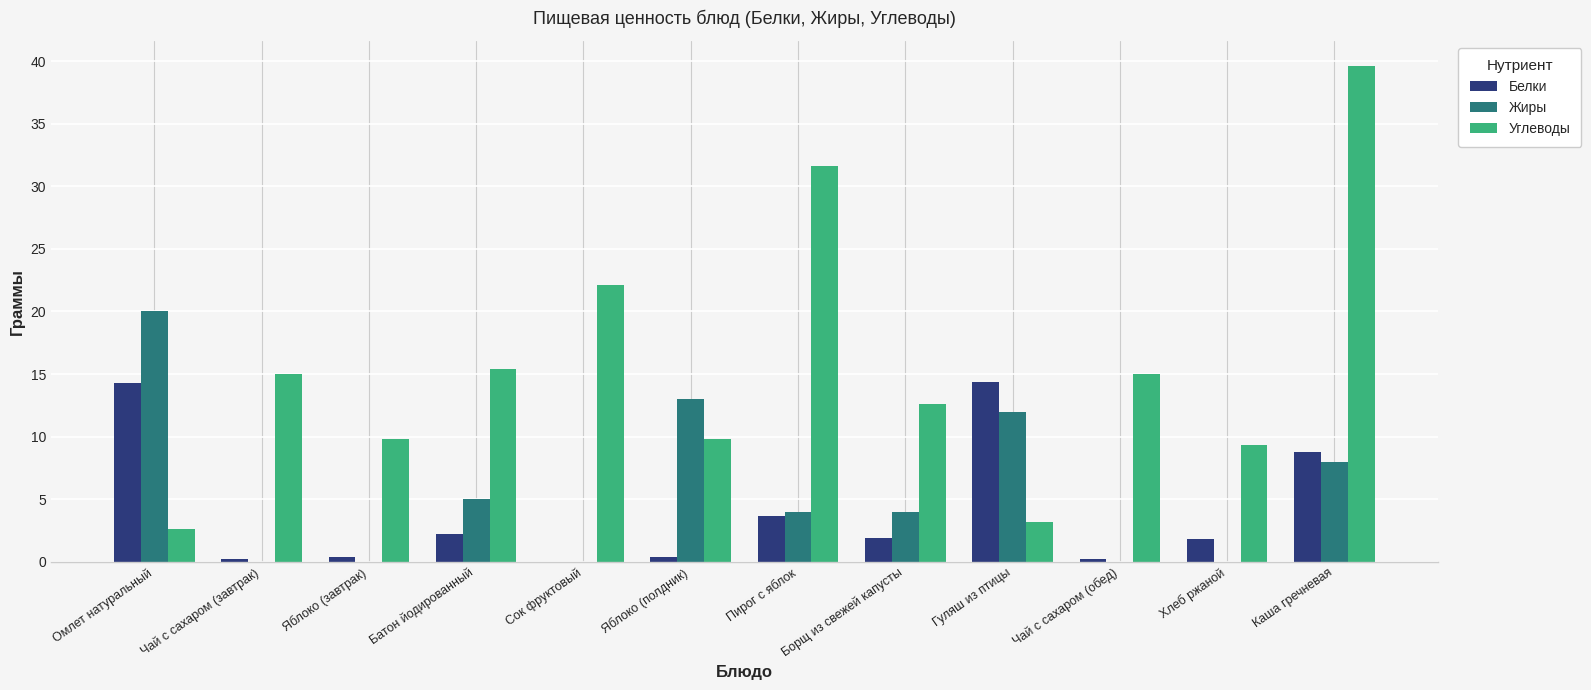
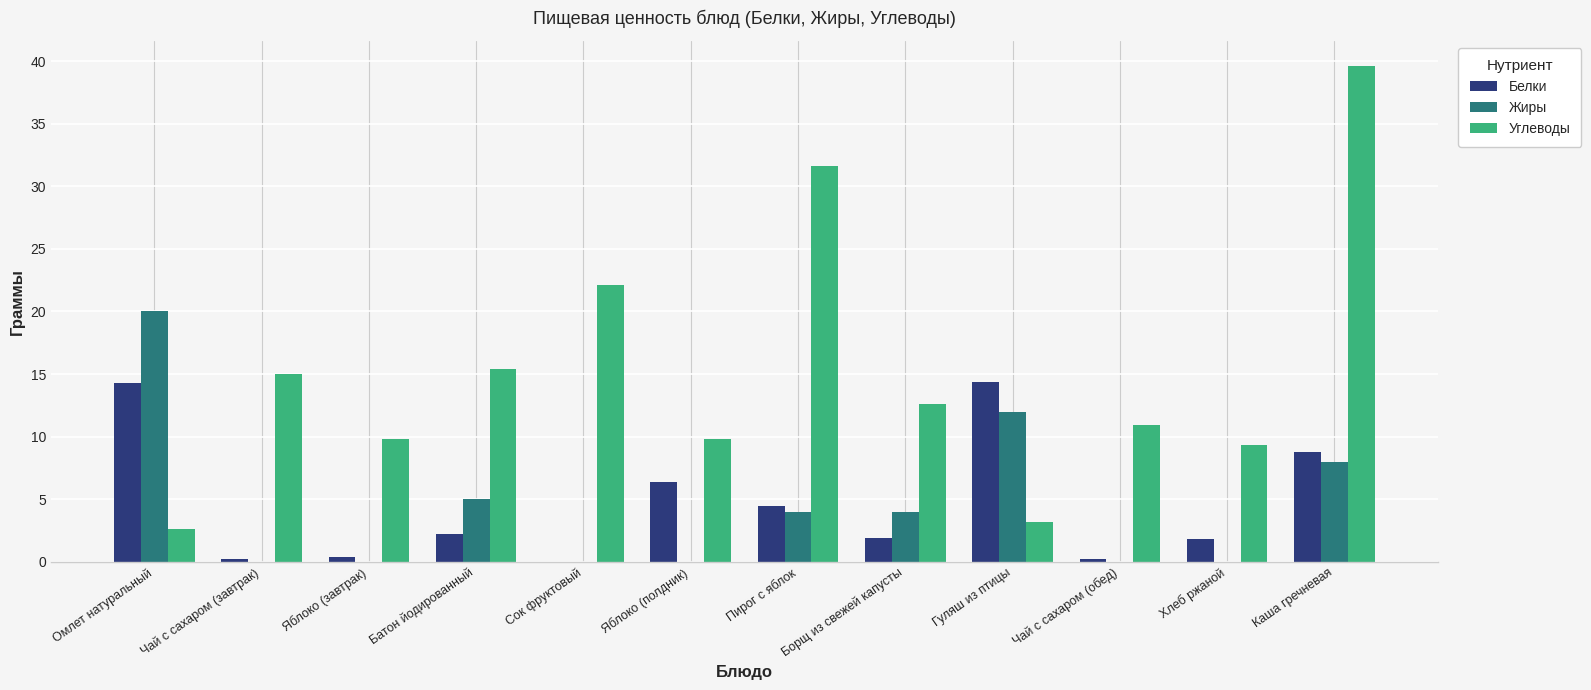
Белки, Яблоко (полдник): 0.4 -> 6.4
Жиры, Яблоко (полдник): 13 -> 0
Белки, Пирог с яблок: 3.6 -> 4.5
Углеводы, Чай с сахаром (обед): 15.0 -> 10.9
